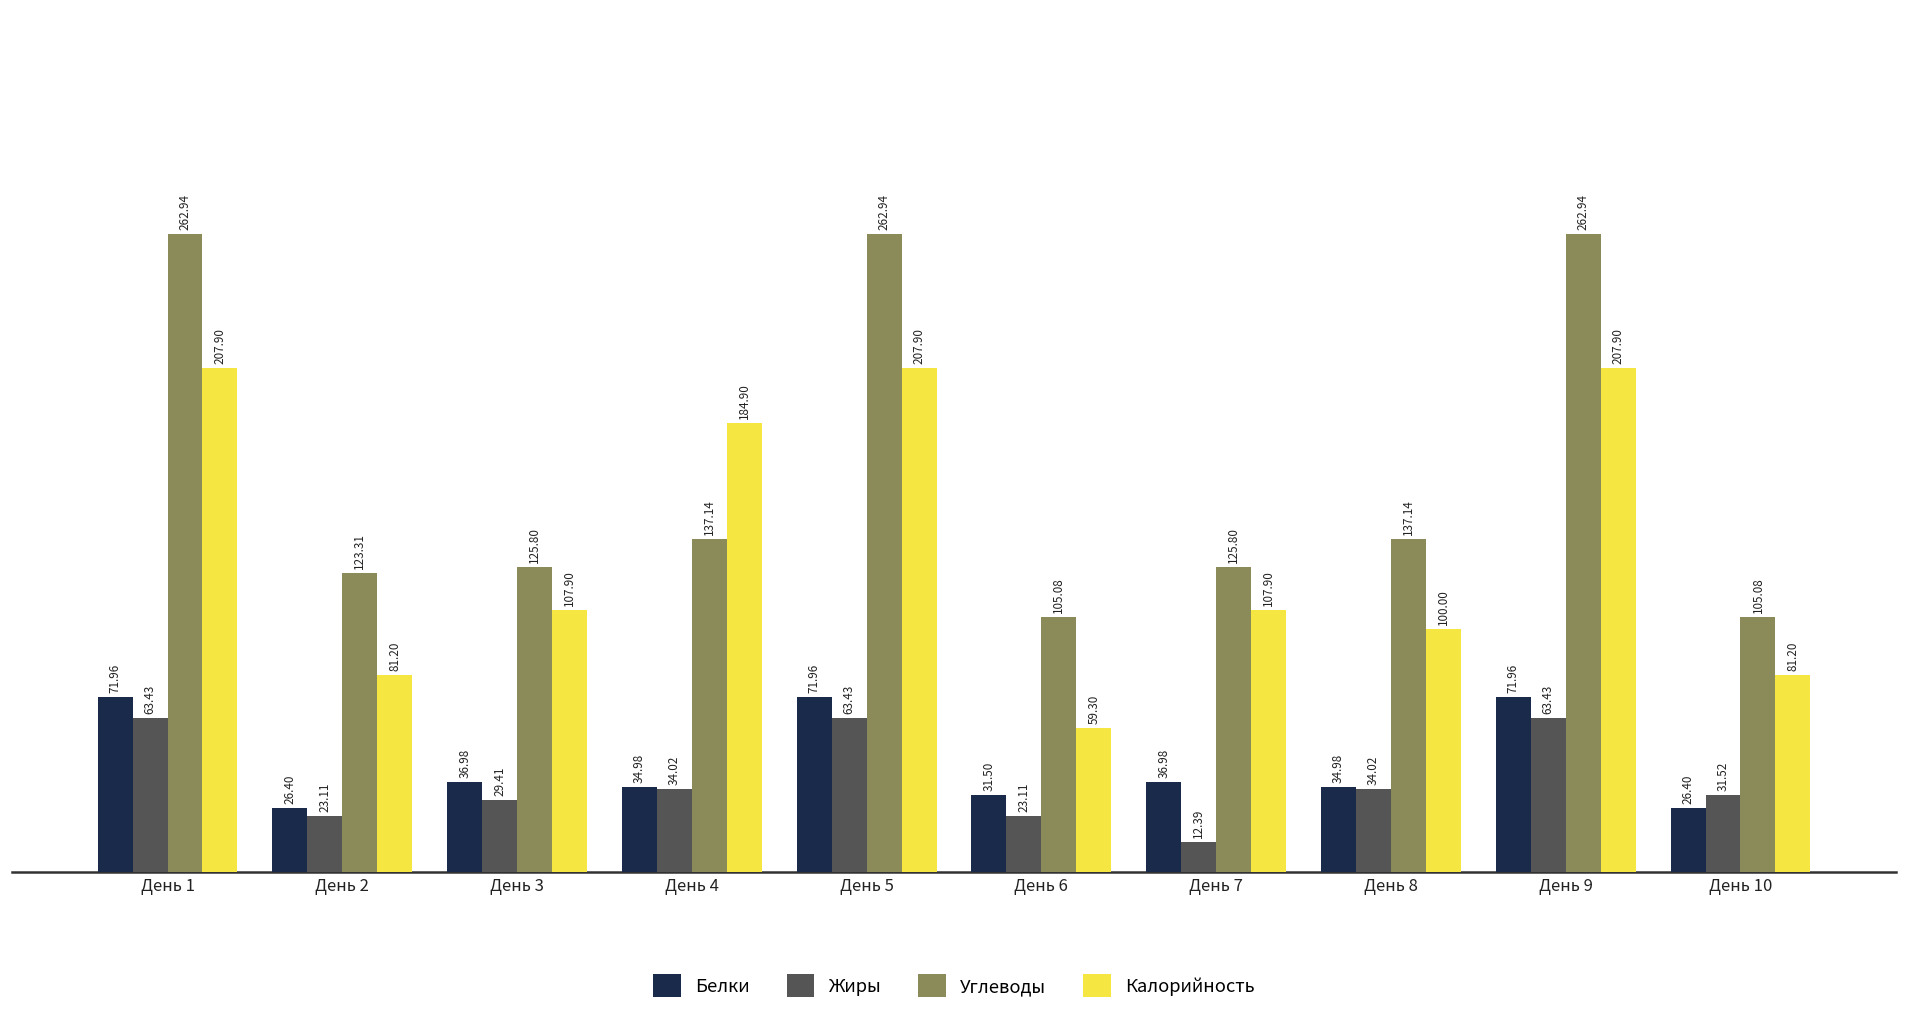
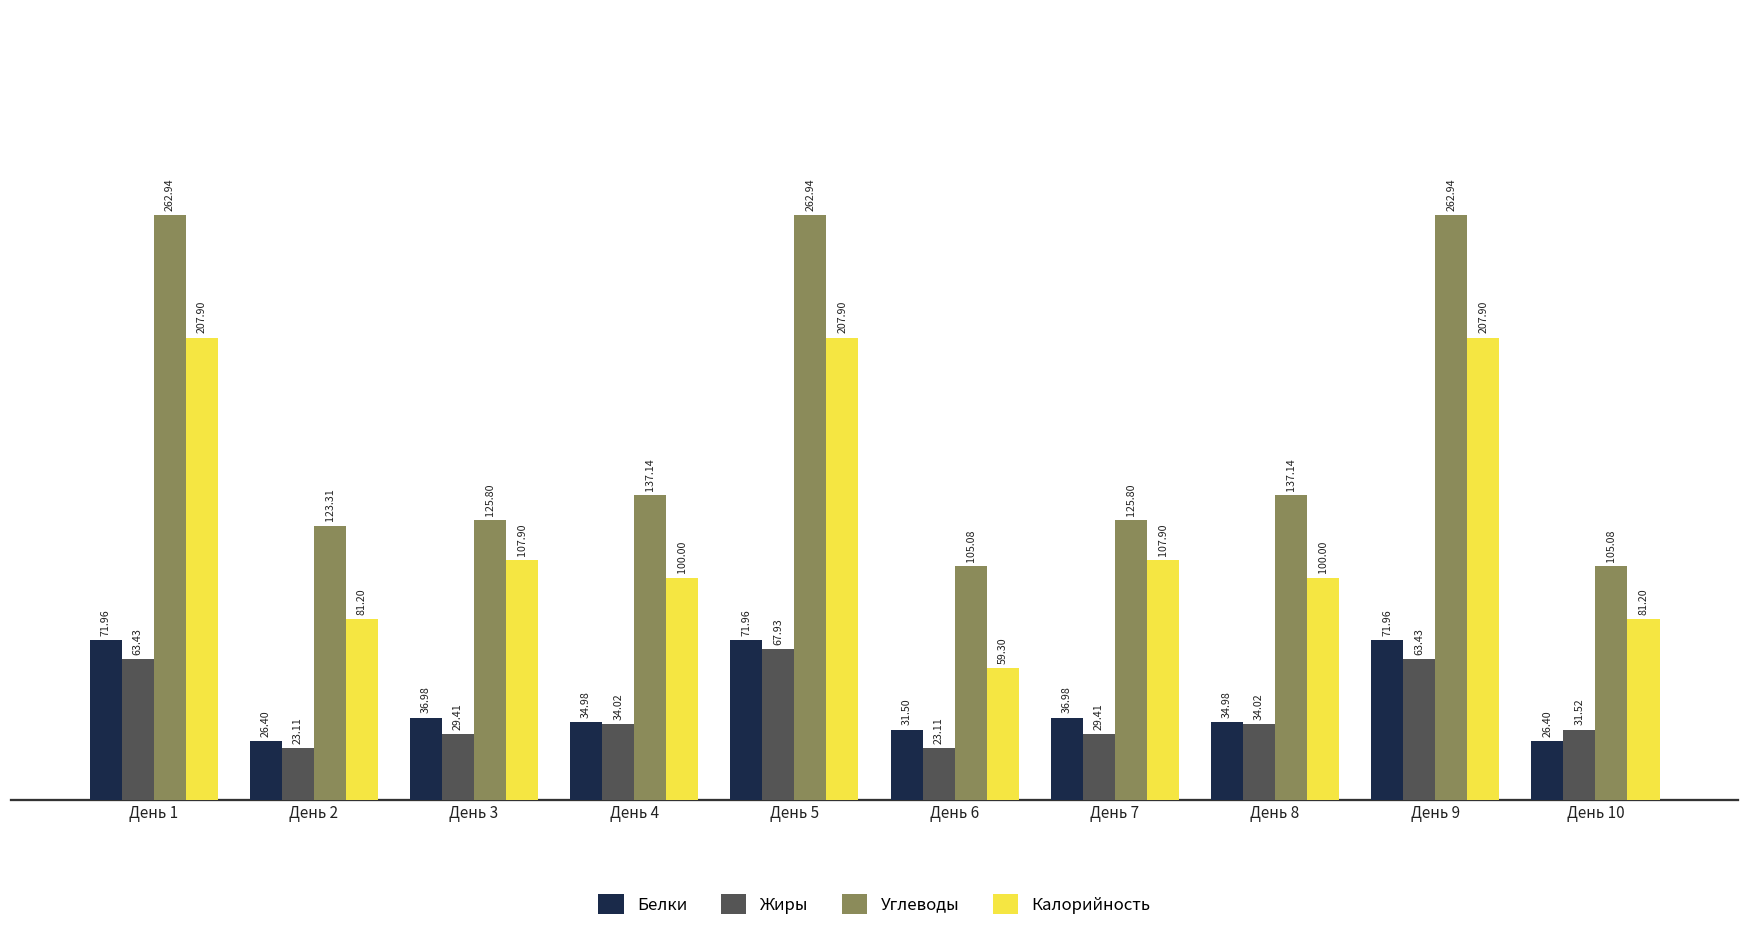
Калорийность, День 4: 184.90 -> 100.00
Жиры, День 5: 63.43 -> 67.93
Жиры, День 7: 12.39 -> 29.41
